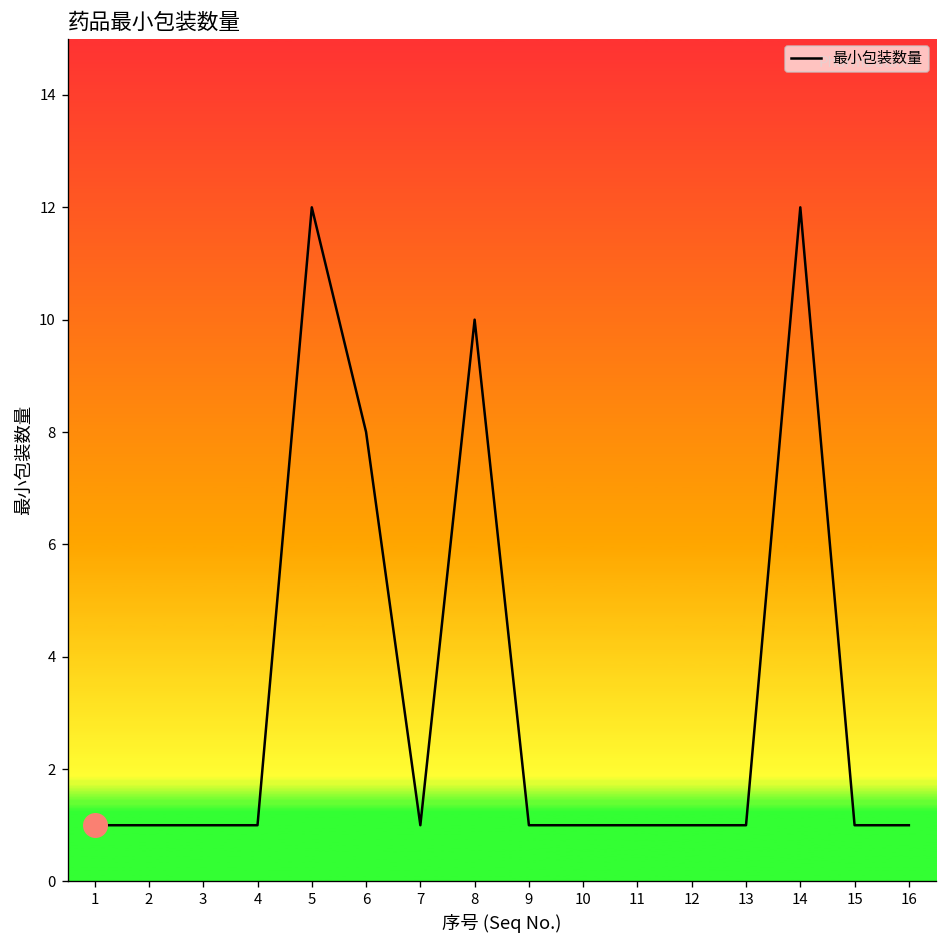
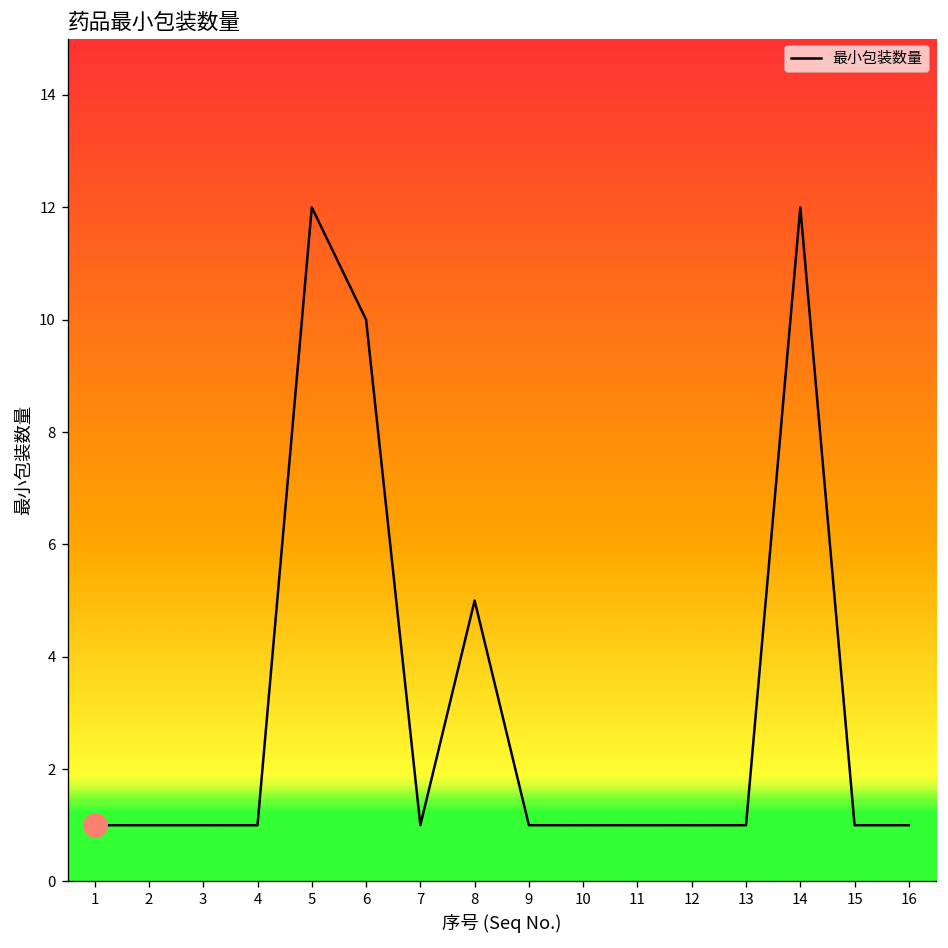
最小包装数量, 6: 8 -> 10
最小包装数量, 8: 10 -> 5
